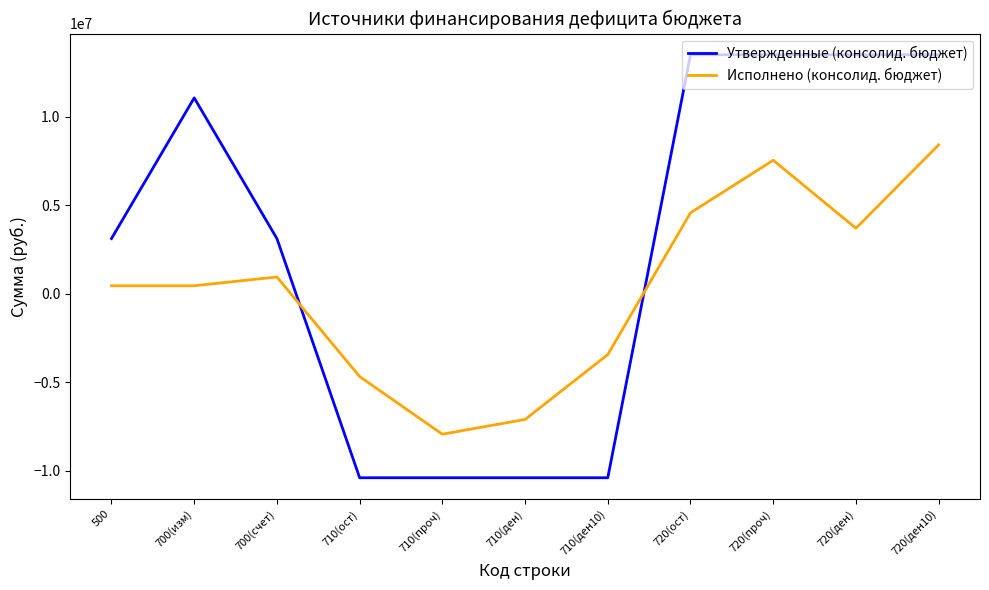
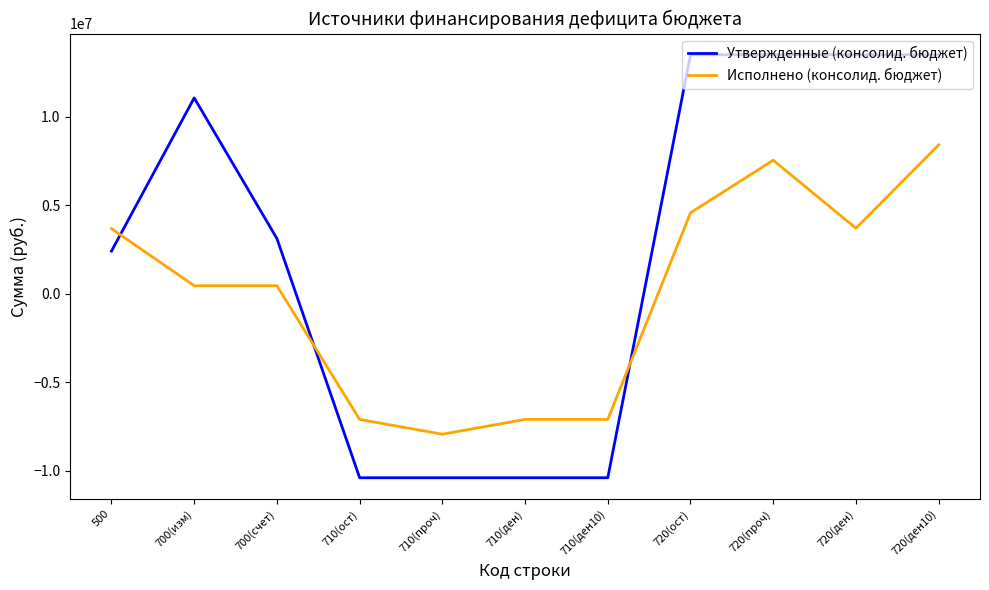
Утвержденные (консолид. бюджет), 500: 3100000 -> 2400000
Исполнено (консолид. бюджет), 500: 500000 -> 3700000
Исполнено (консолид. бюджет), 700(счет): 1000000 -> 500000
Исполнено (консолид. бюджет), 710(ост): -4700000 -> -7100000
Исполнено (консолид. бюджет), 710(ден10): -3400000 -> -7100000
